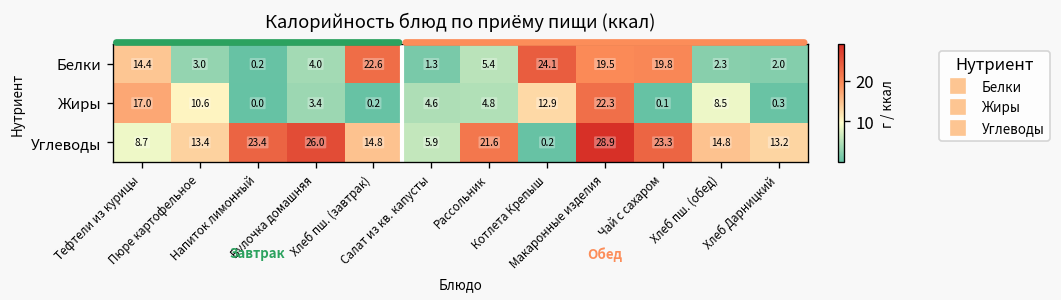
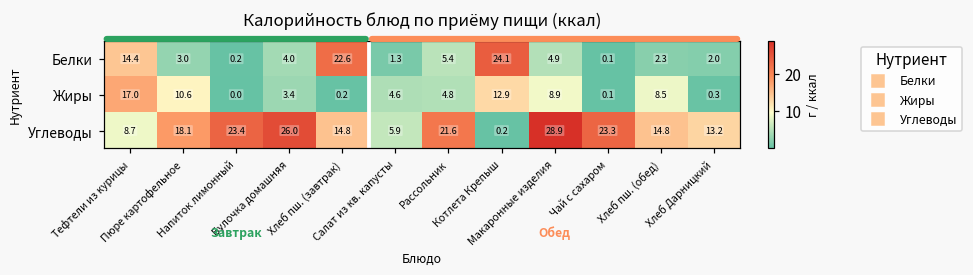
Белки, Макаронные изделия: 19.5 -> 4.9
Белки, Чай с сахаром: 19.8 -> 0.1
Жиры, Макаронные изделия: 22.3 -> 8.9
Углеводы, Пюре картофельное: 13.4 -> 18.1
